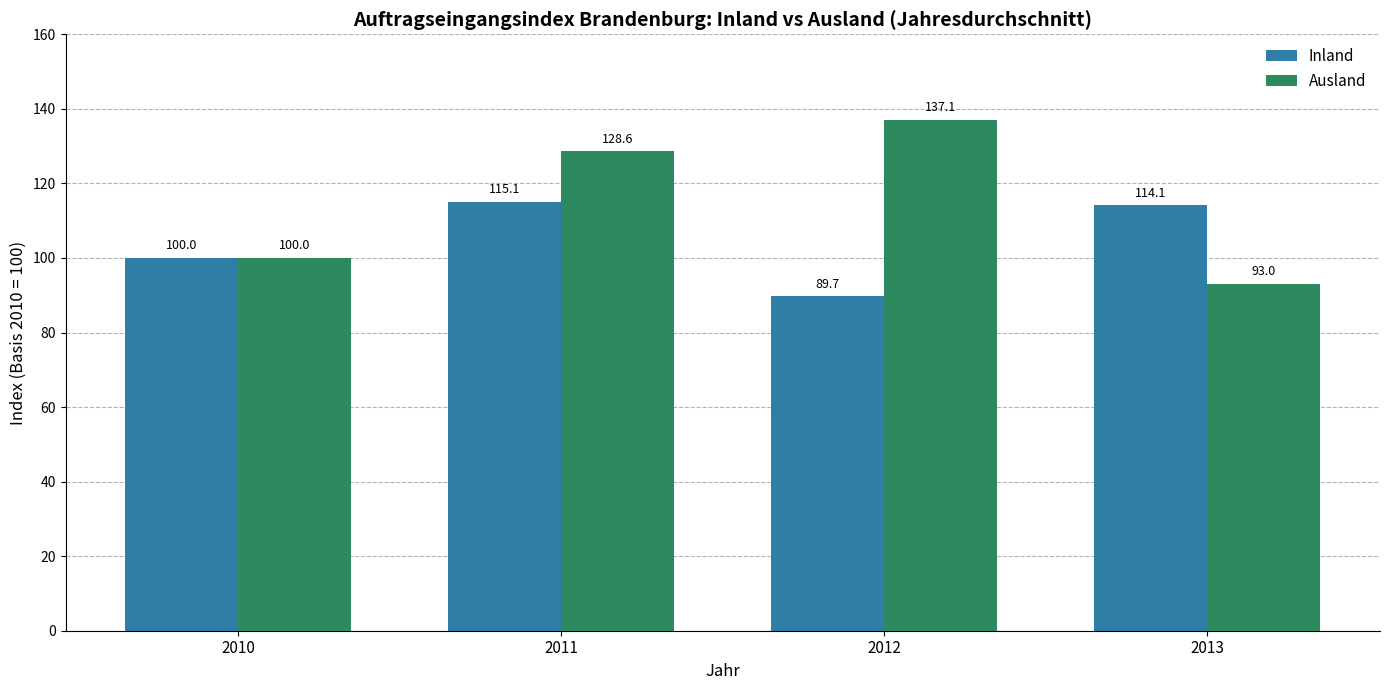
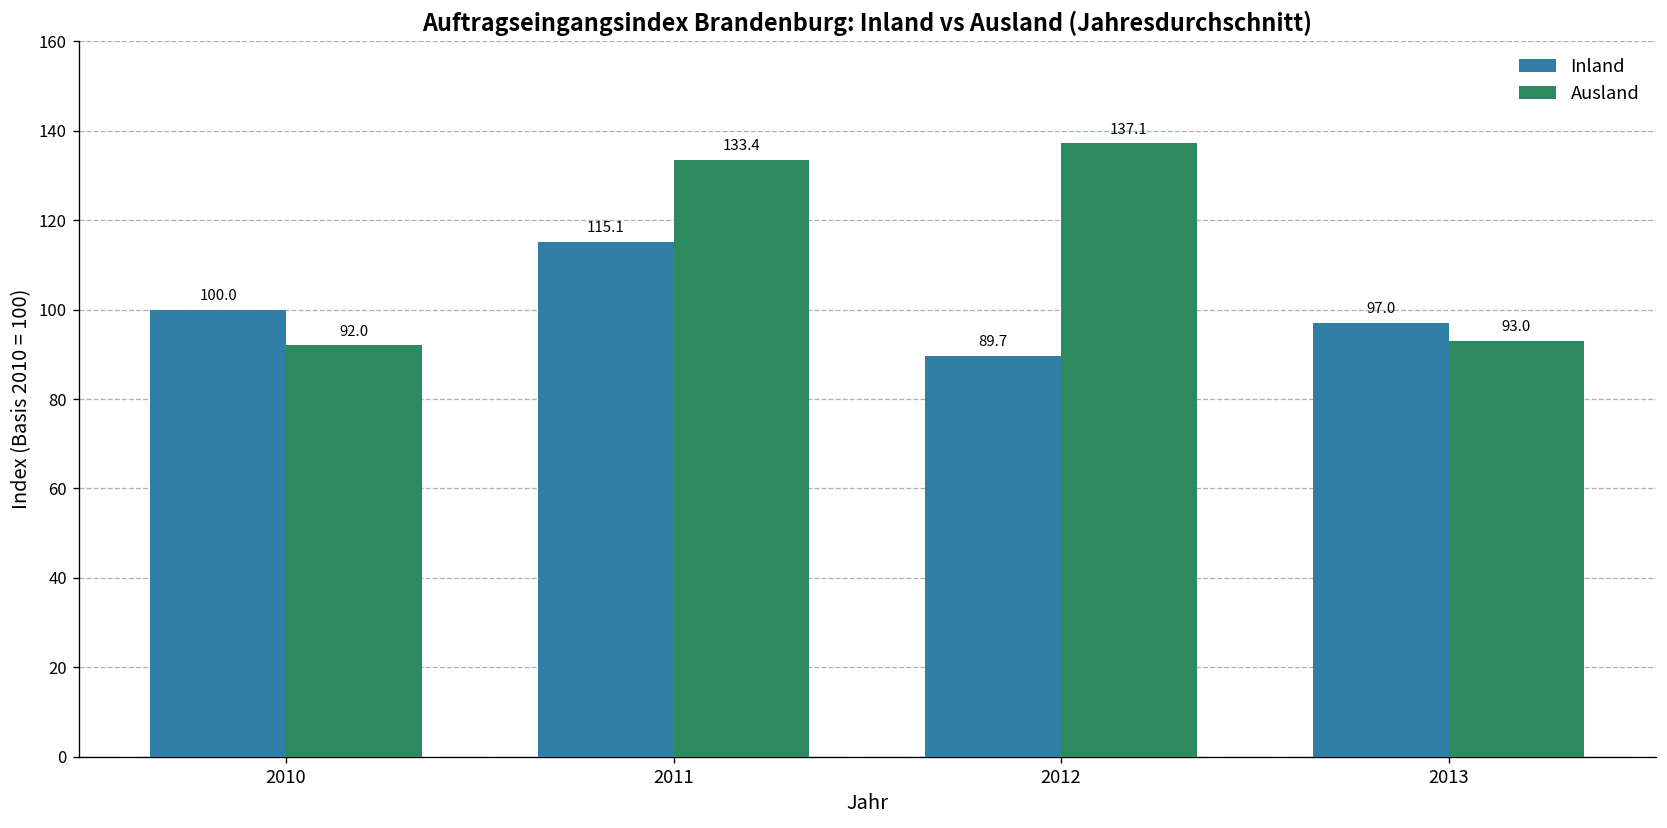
Ausland, 2010: 100.0 -> 92.0
Ausland, 2011: 128.6 -> 133.4
Inland, 2013: 114.1 -> 97.0
